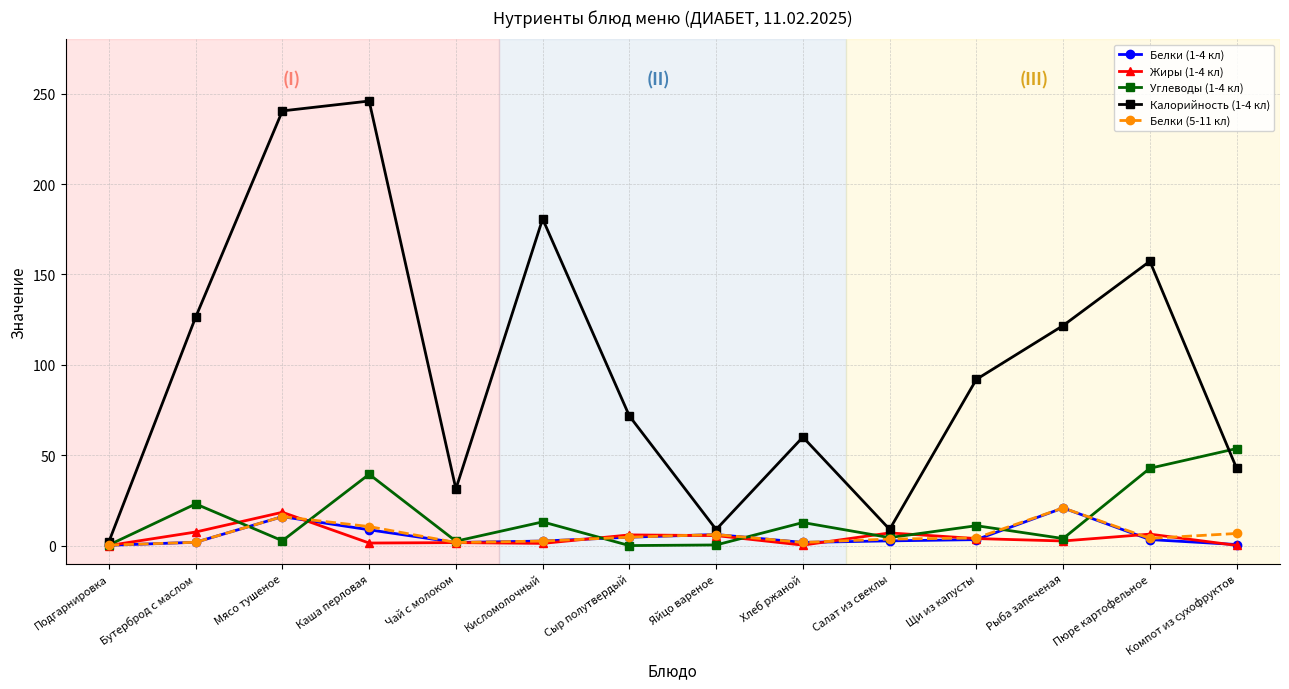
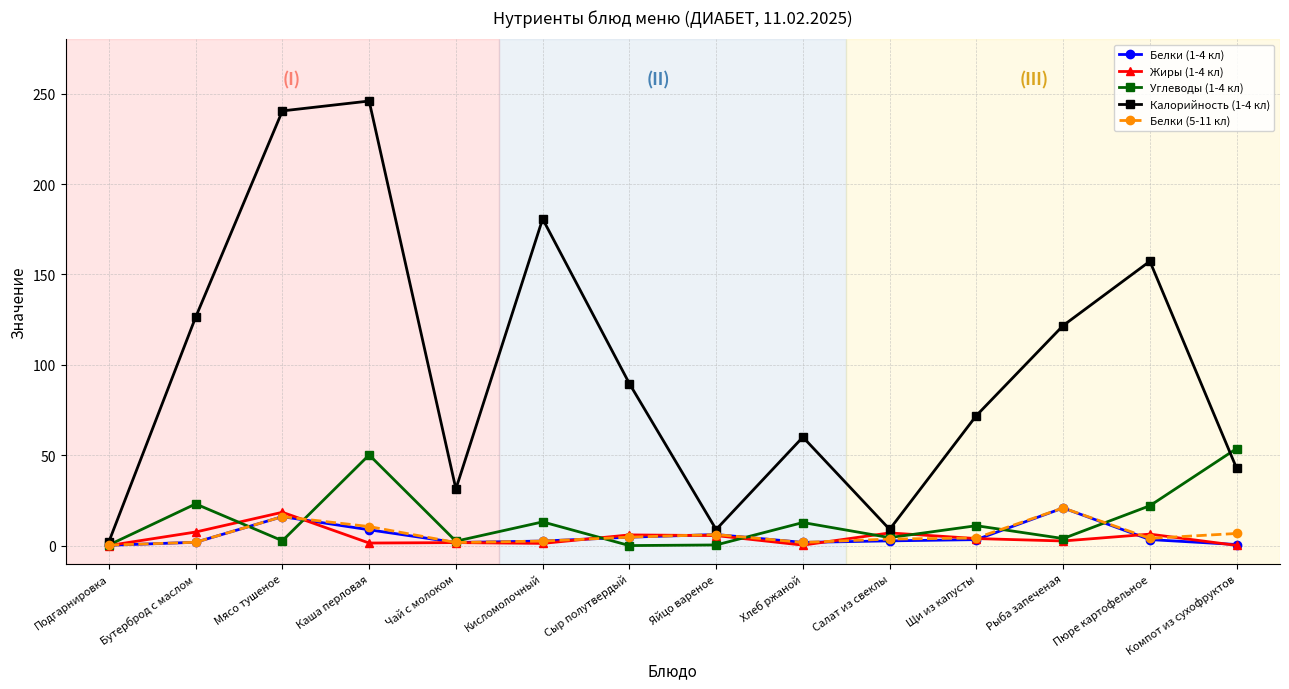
Углеводы (1-4 кл), Каша перловая: 39 -> 50
Калорийность (1-4 кл), Сыр полутвердый: 72 -> 90
Калорийность (1-4 кл), Щи из капусты: 92 -> 72
Углеводы (1-4 кл), Пюре картофельное: 43 -> 22
